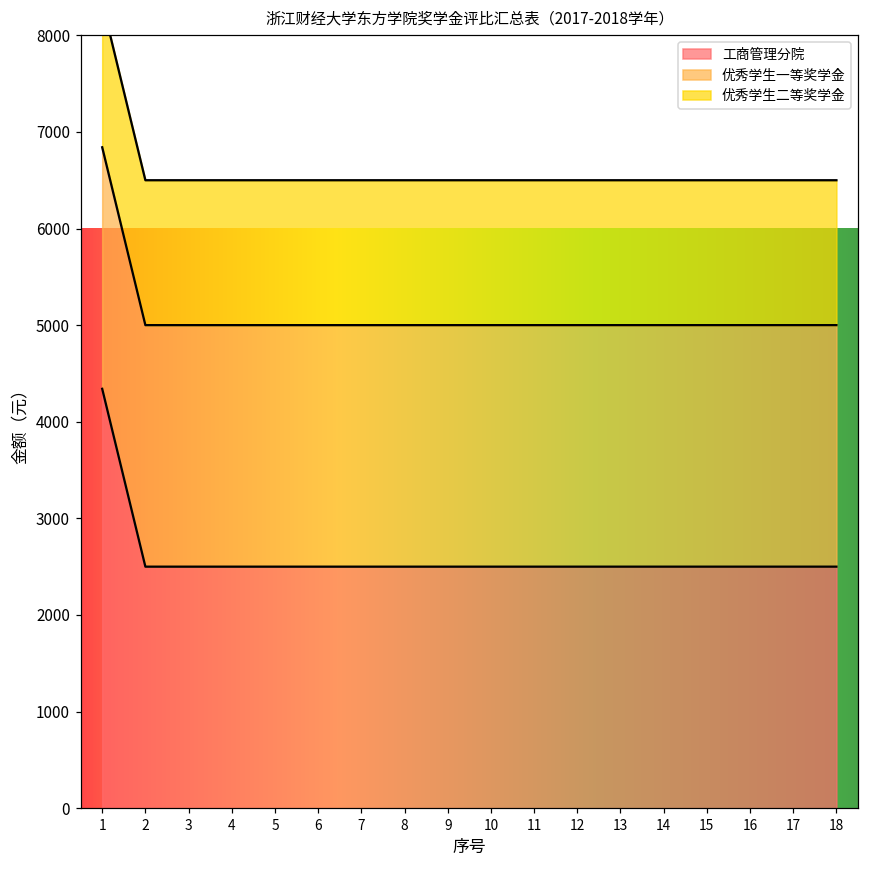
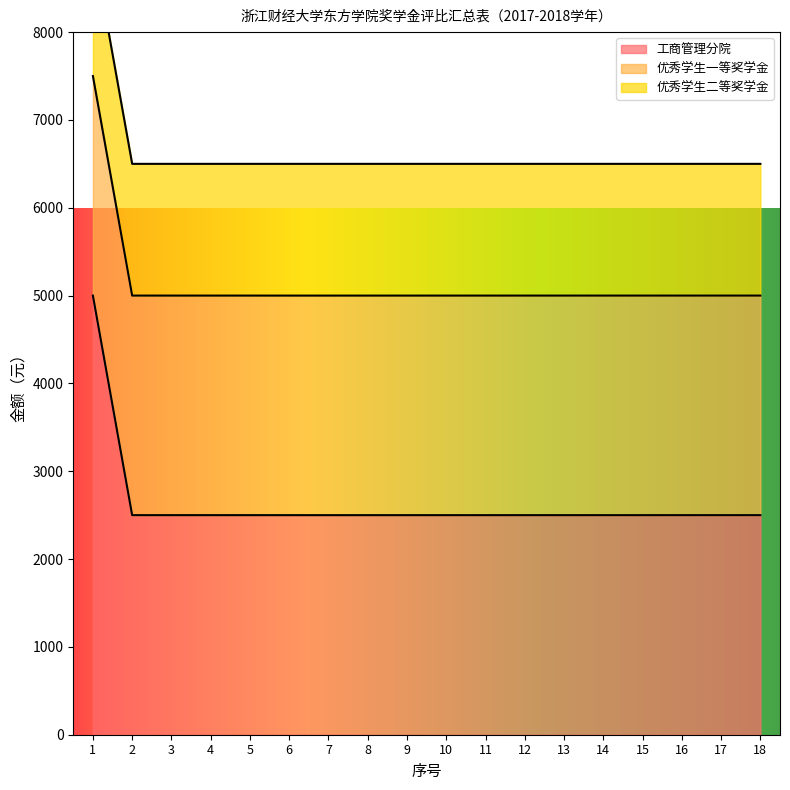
工商管理分院, 1: 4300 -> 5000
